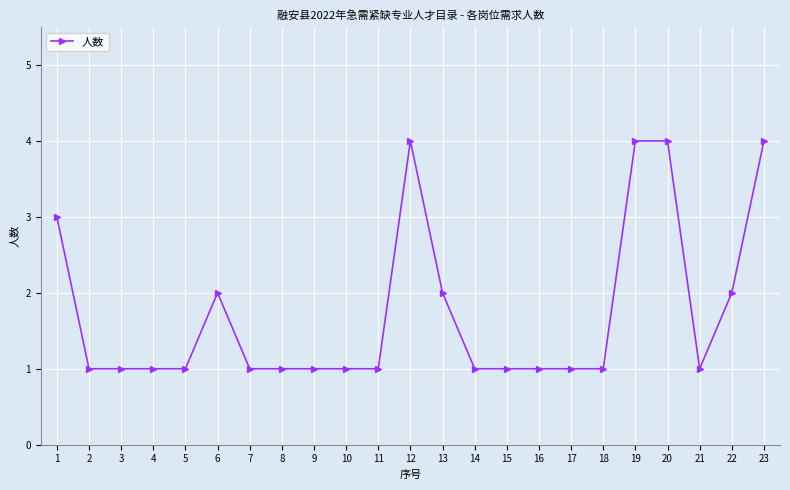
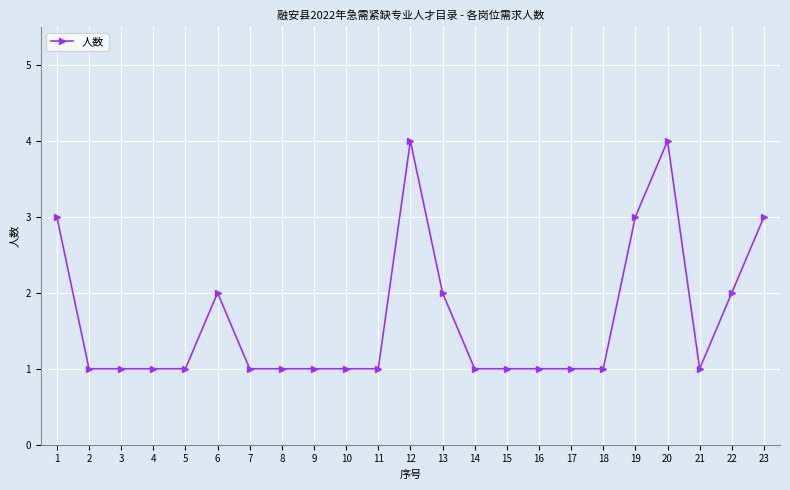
19: 4 -> 3
23: 4 -> 3
